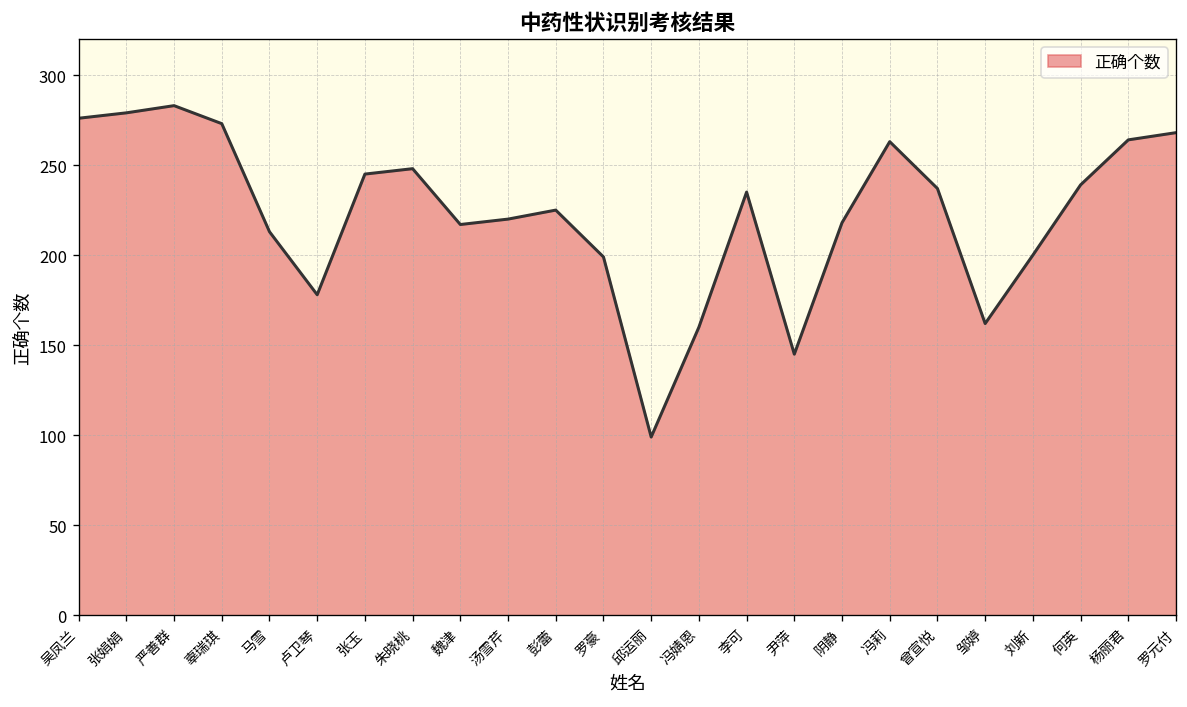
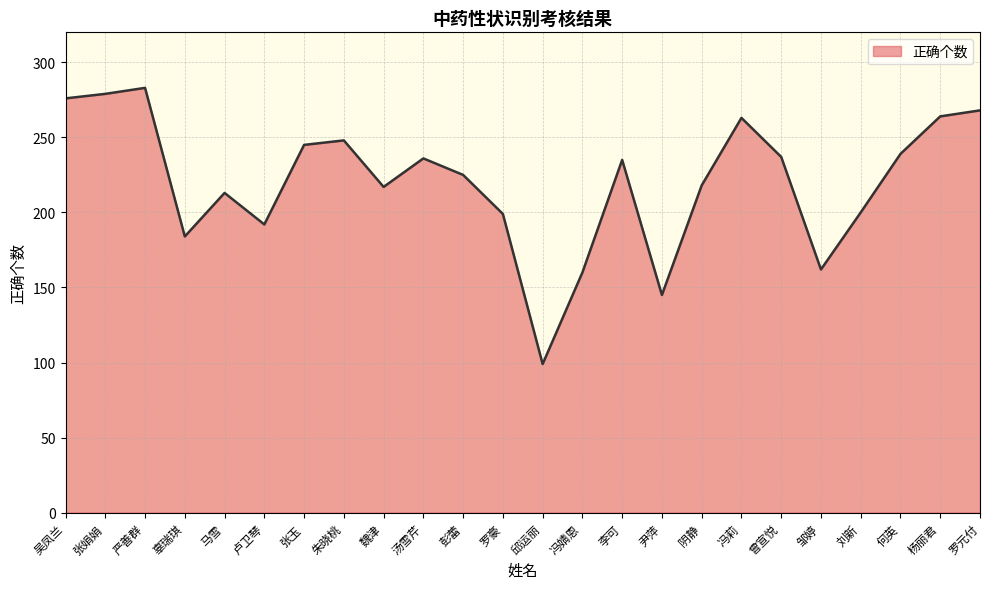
辜瑞琪: 273 -> 184
卢卫琴: 178 -> 192
汤雪芹: 220 -> 236
